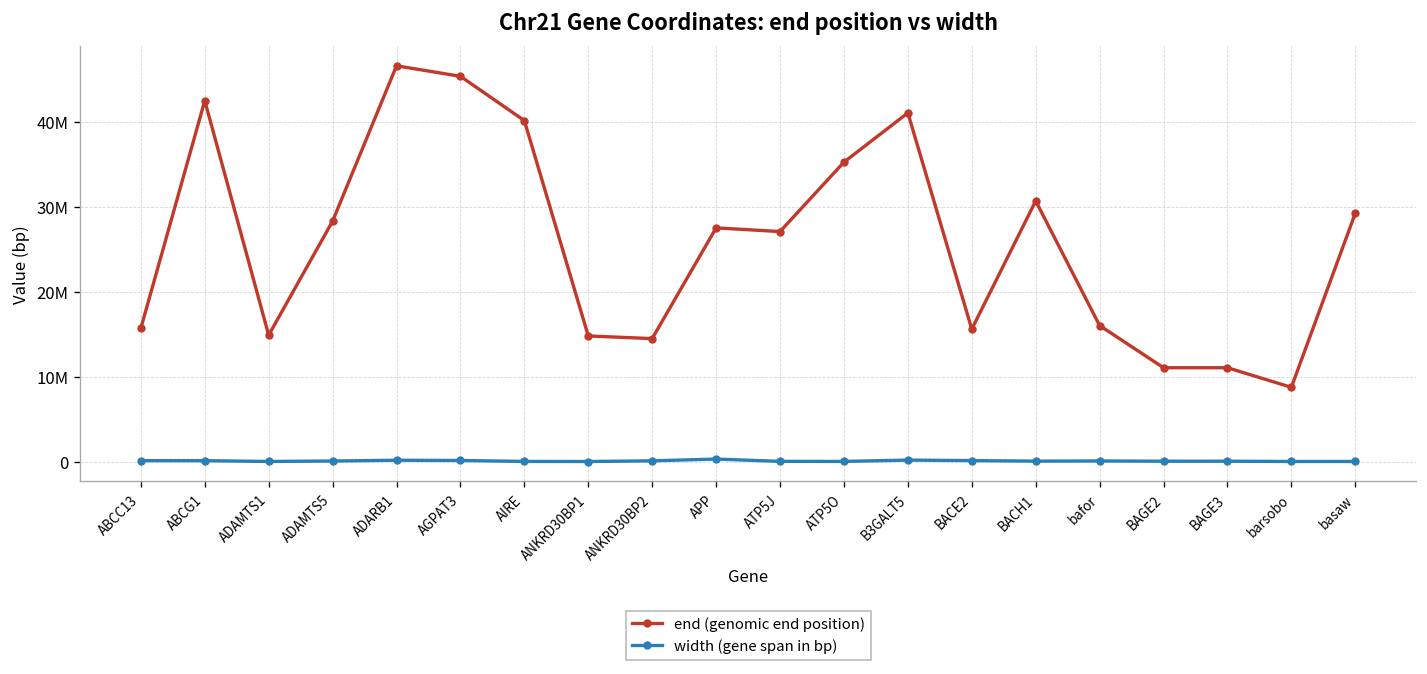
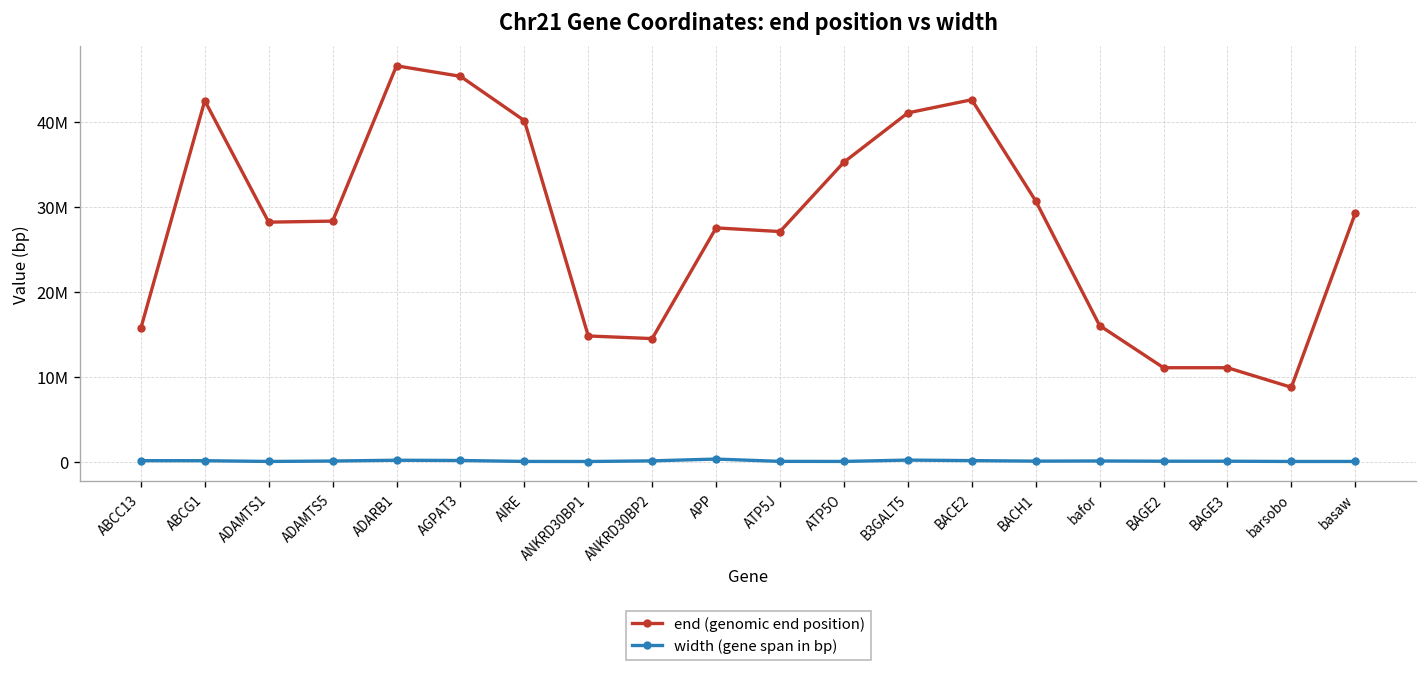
end (genomic end position), ADAMTS1: 15000000 -> 28000000
end (genomic end position), BACE2: 16000000 -> 43000000
